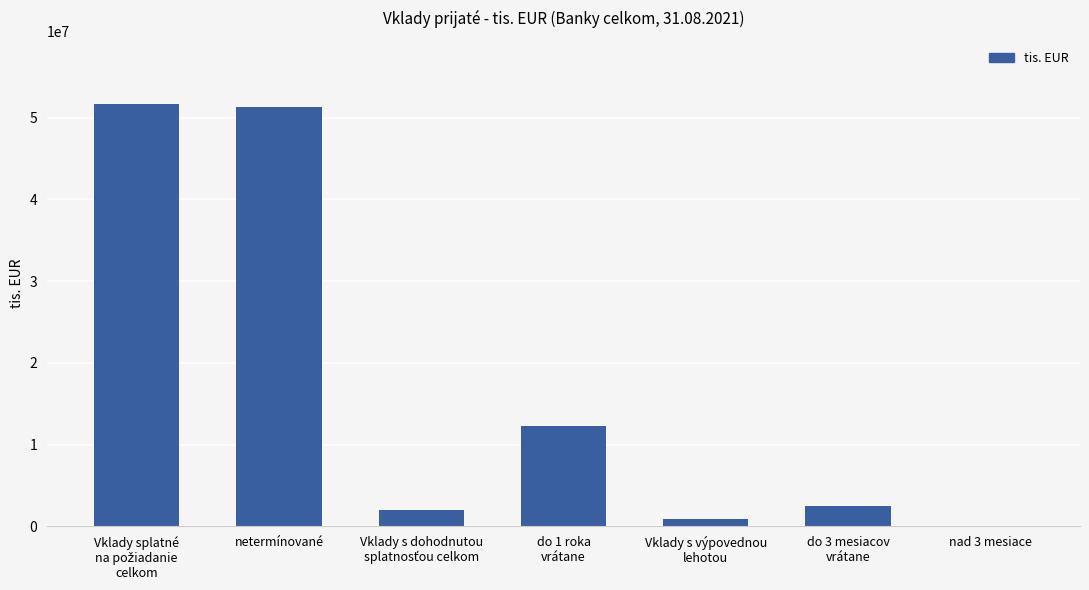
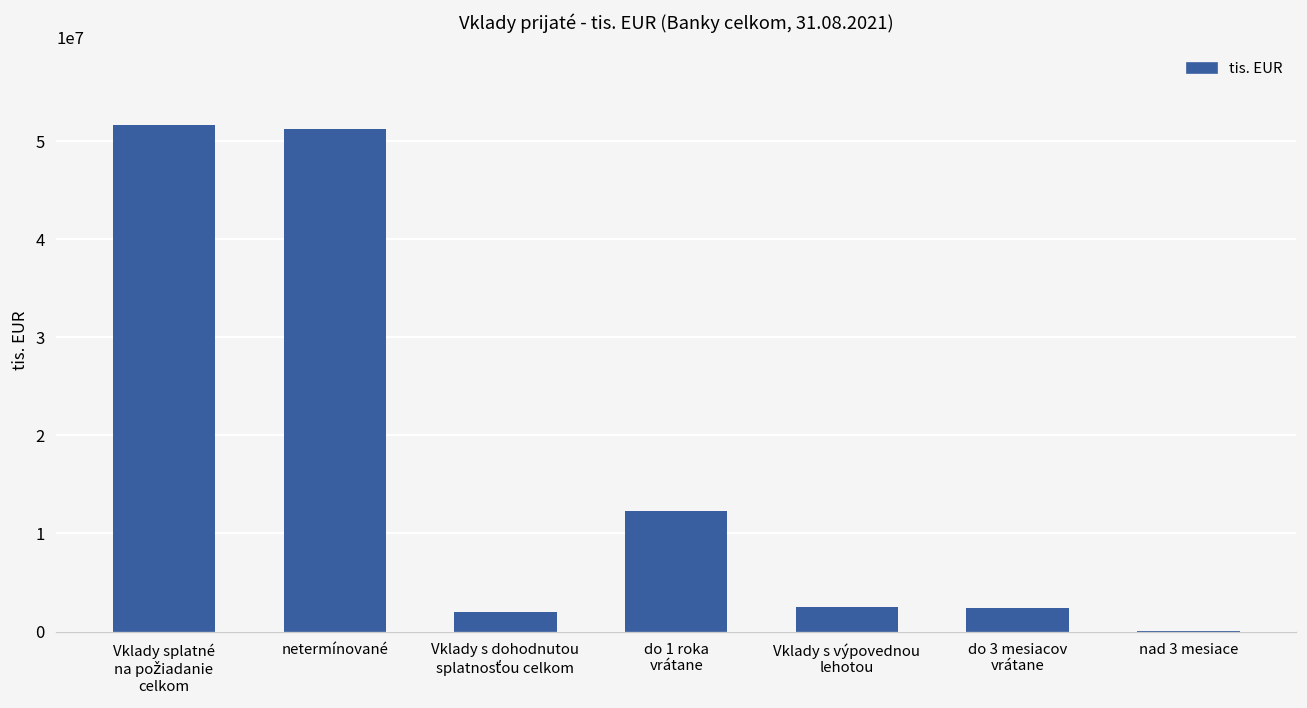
Vklady s výpovednou lehotou: 1000000 -> 3000000
